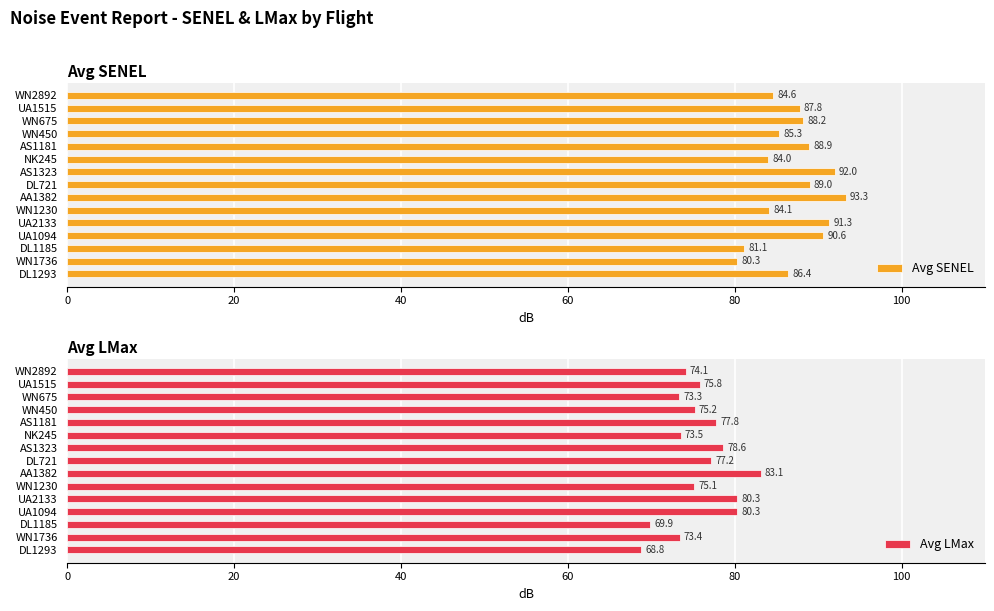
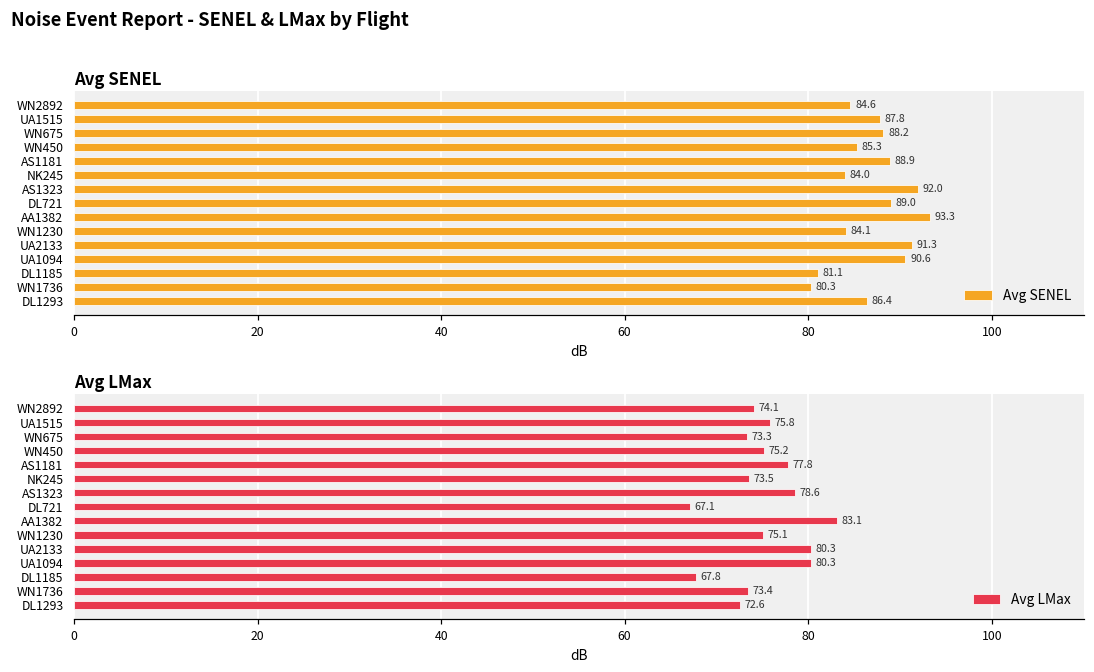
Avg LMax, DL721: 77.2 -> 67.1
Avg LMax, DL1185: 69.9 -> 67.8
Avg LMax, DL1293: 68.8 -> 72.6
